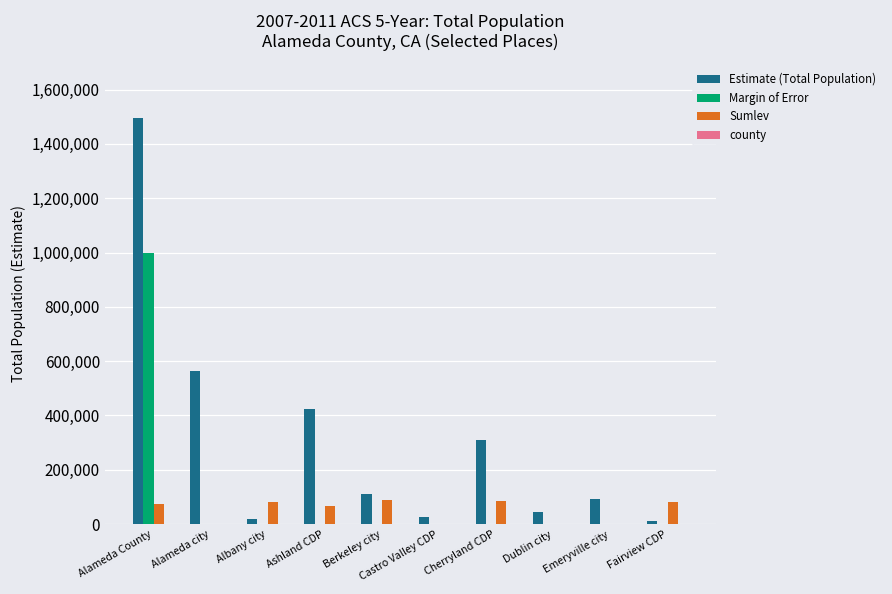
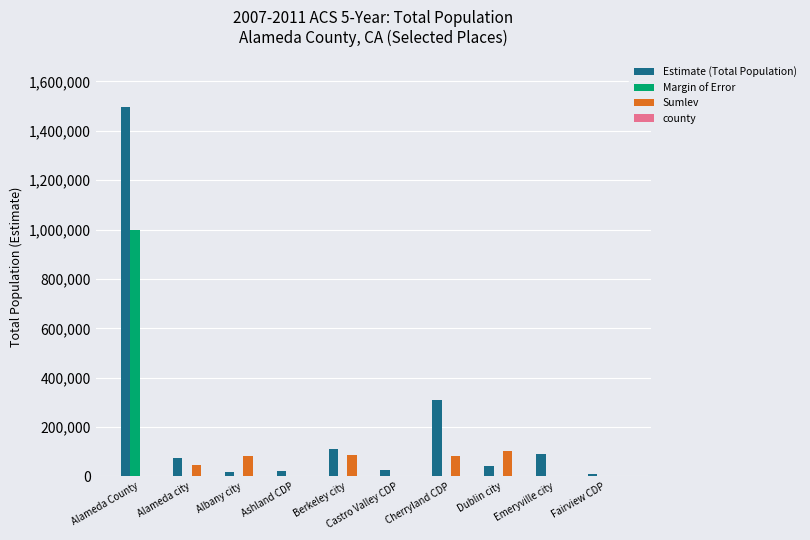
Sumlev, Alameda County: 70,000 -> 0
Estimate (Total Population), Alameda city: 560,000 -> 70,000
Sumlev, Alameda city: 0 -> 50,000
Estimate (Total Population), Ashland CDP: 430,000 -> 20,000
Sumlev, Ashland CDP: 70,000 -> 0
Sumlev, Dublin city: 0 -> 100,000
Sumlev, Fairview CDP: 80,000 -> 0
